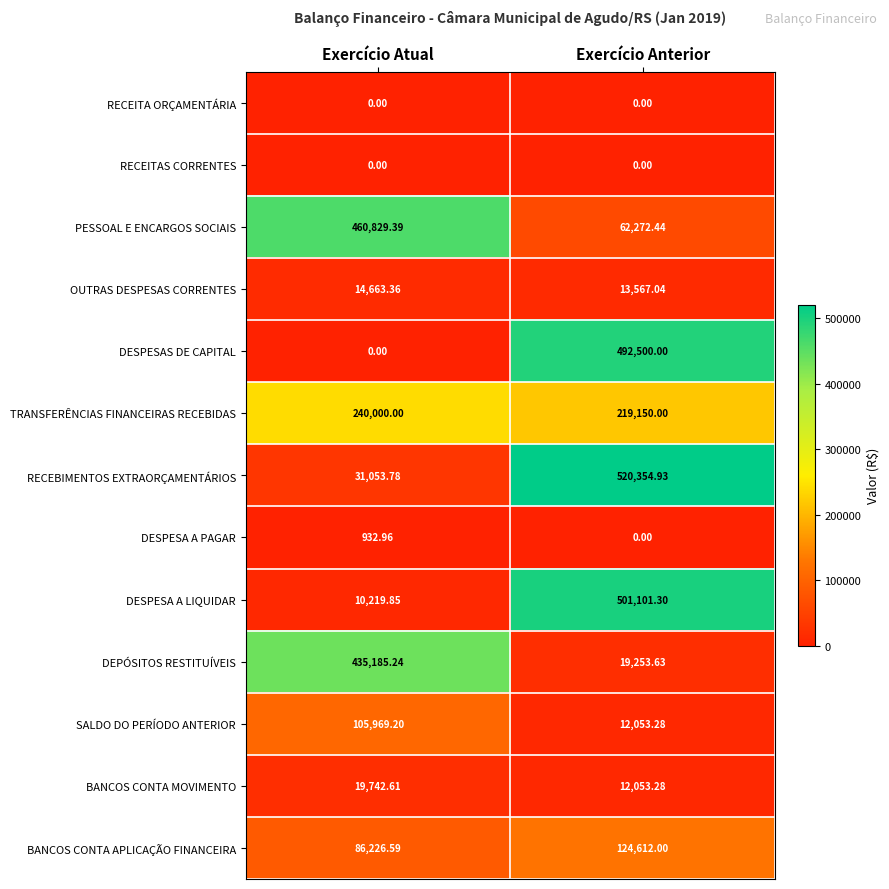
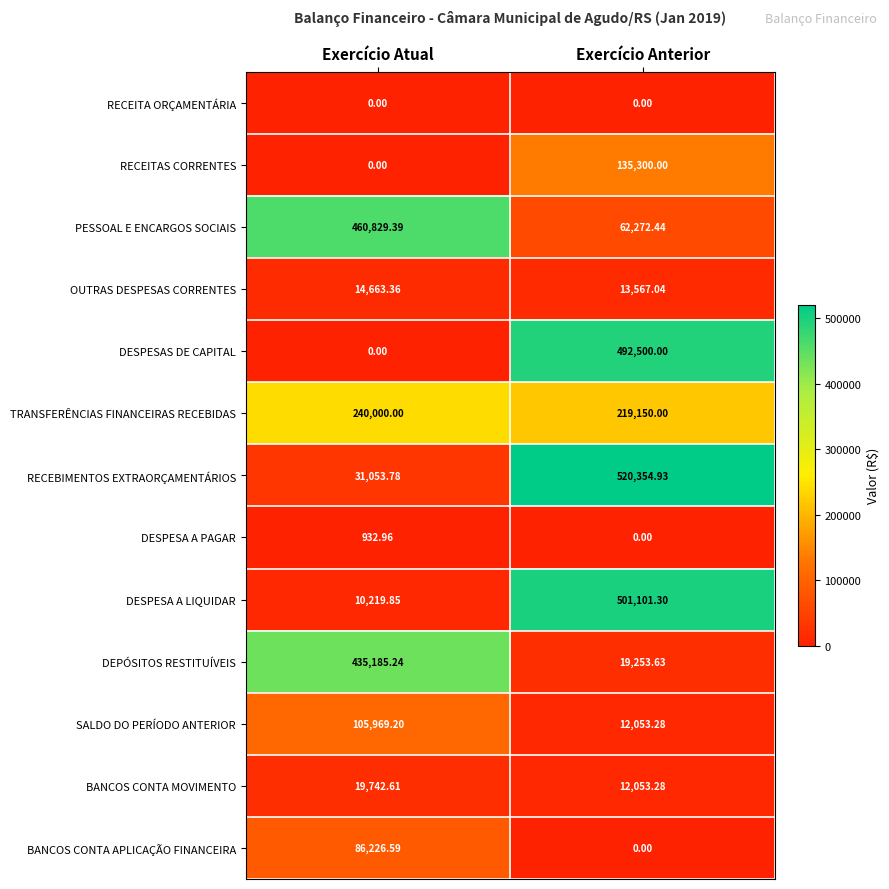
RECEITAS CORRENTES, Exercício Anterior: 0.00 -> 135,300.00
BANCOS CONTA APLICAÇÃO FINANCEIRA, Exercício Anterior: 124,612.00 -> 0.00
